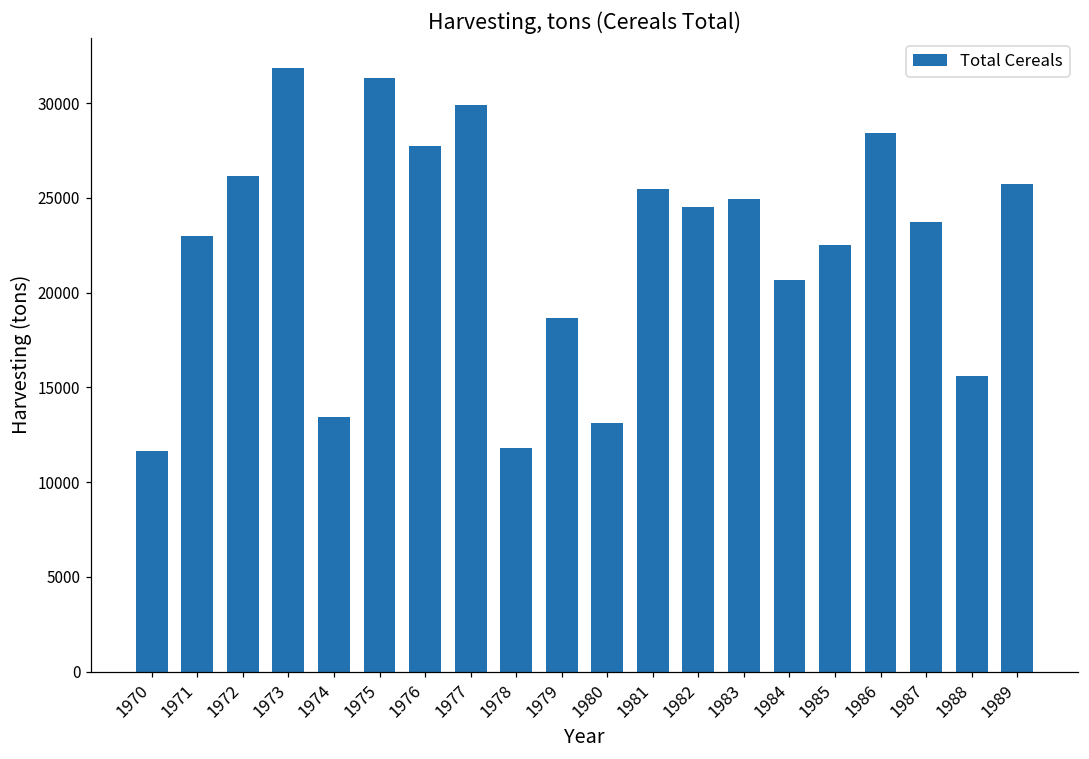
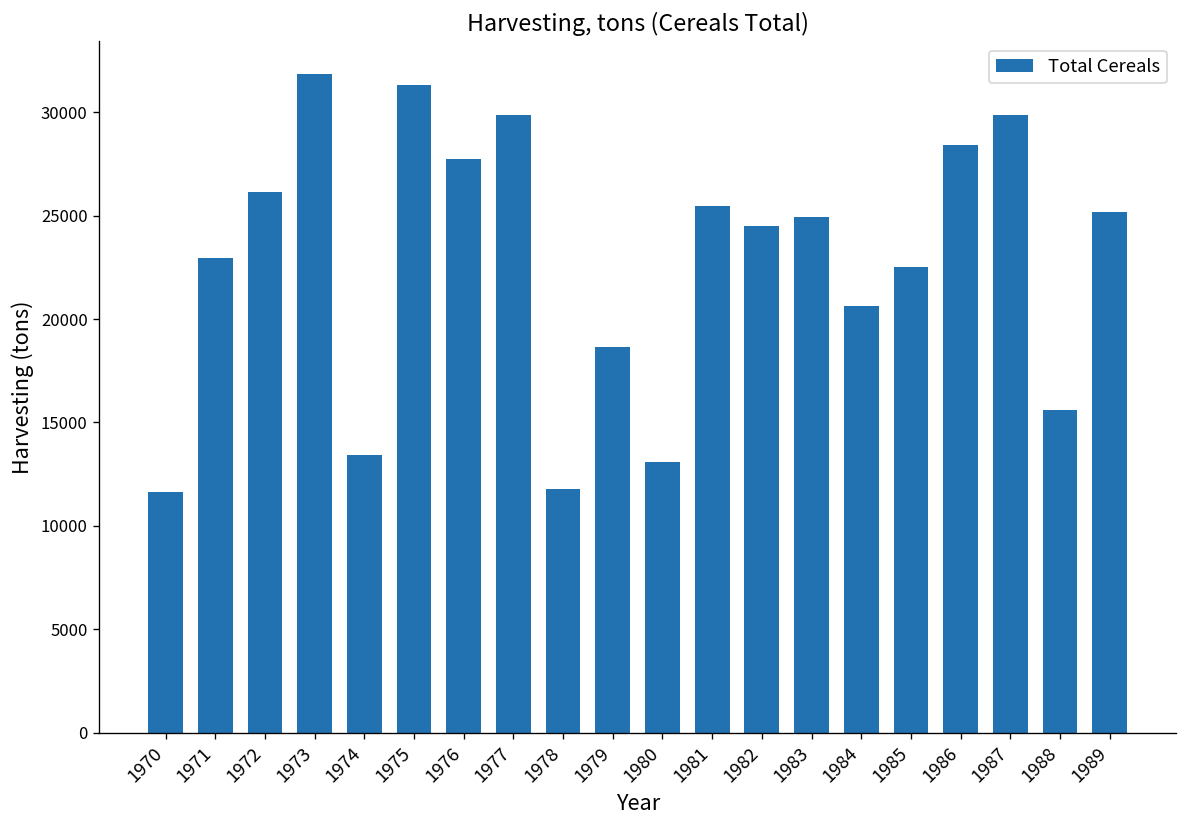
1987: 23700 -> 29900
1989: 25800 -> 25200
